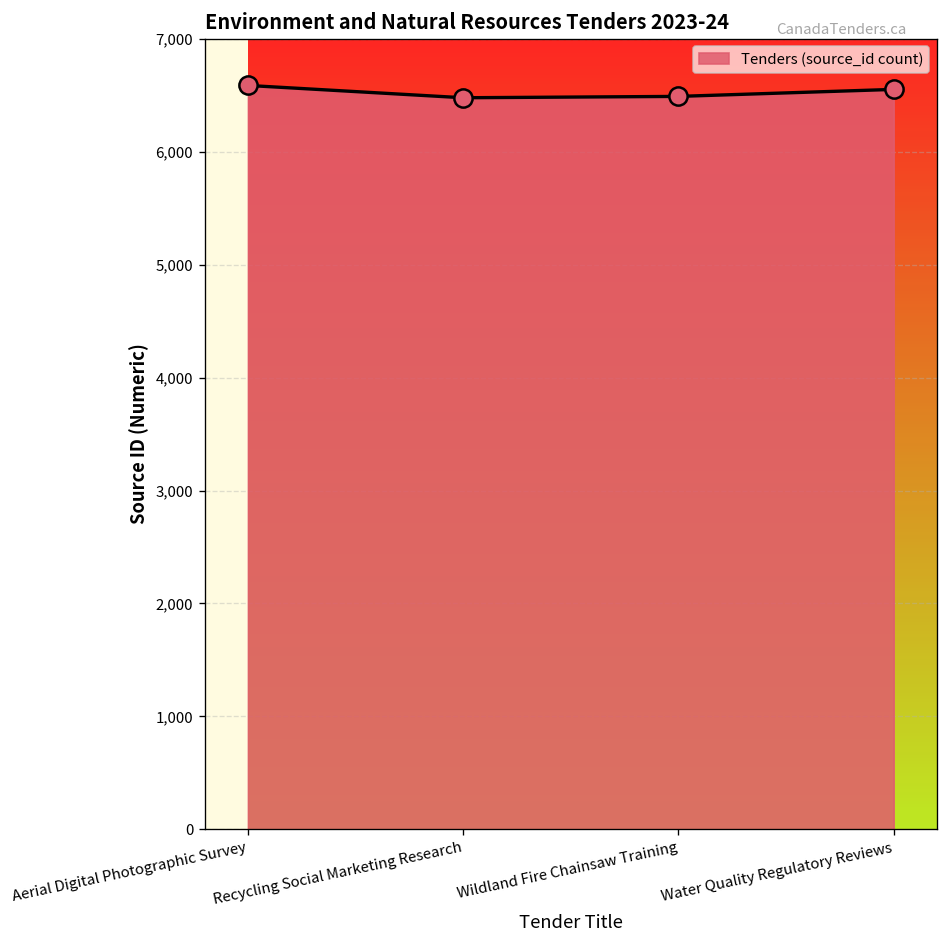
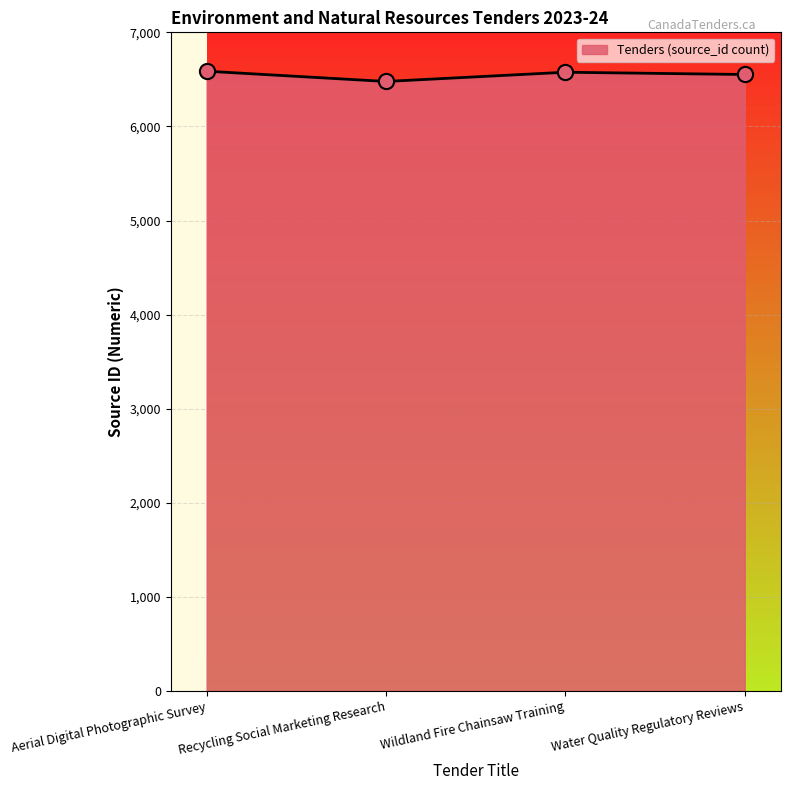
Wildland Fire Chainsaw Training: 6,500 -> 6,600
